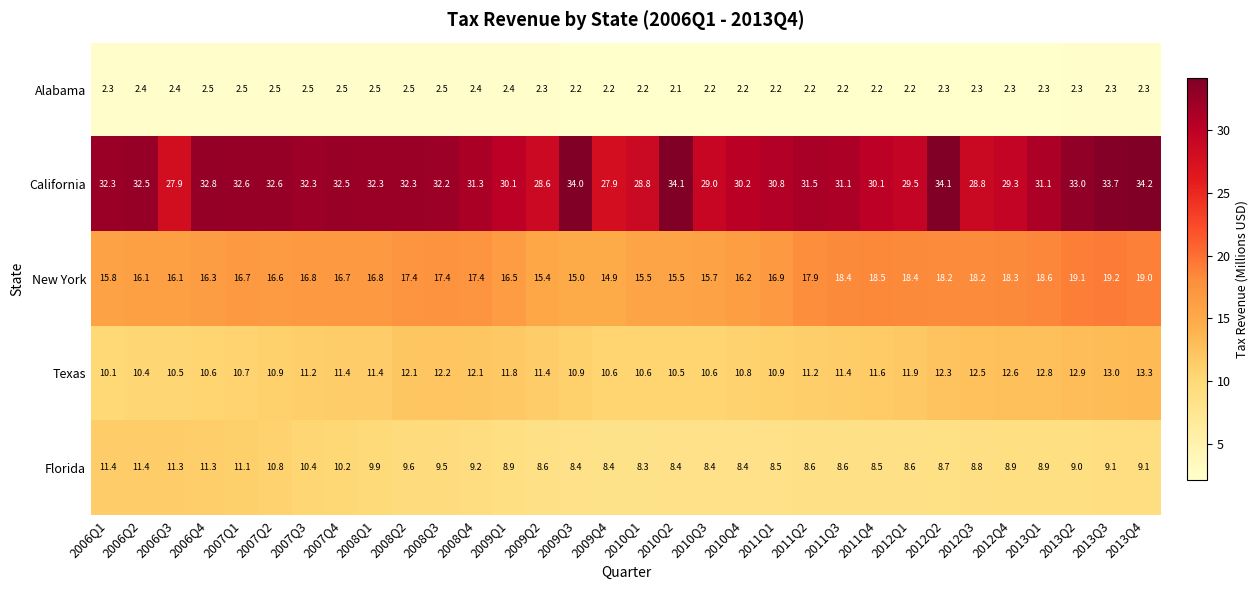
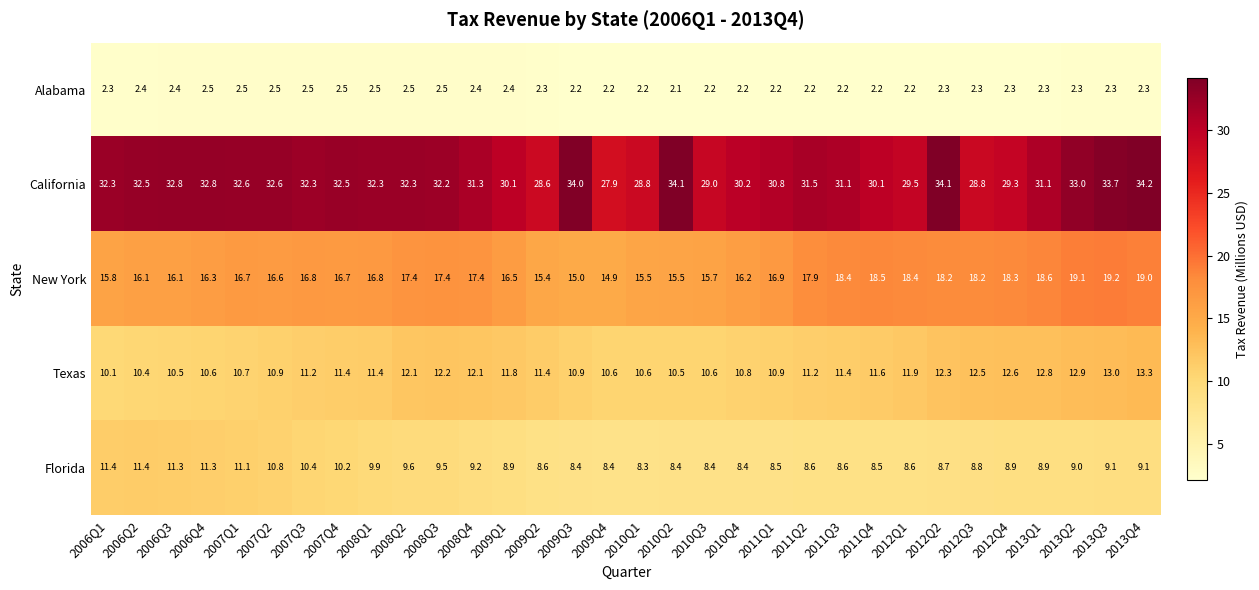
California, 2006Q3: 27.9 -> 32.8
